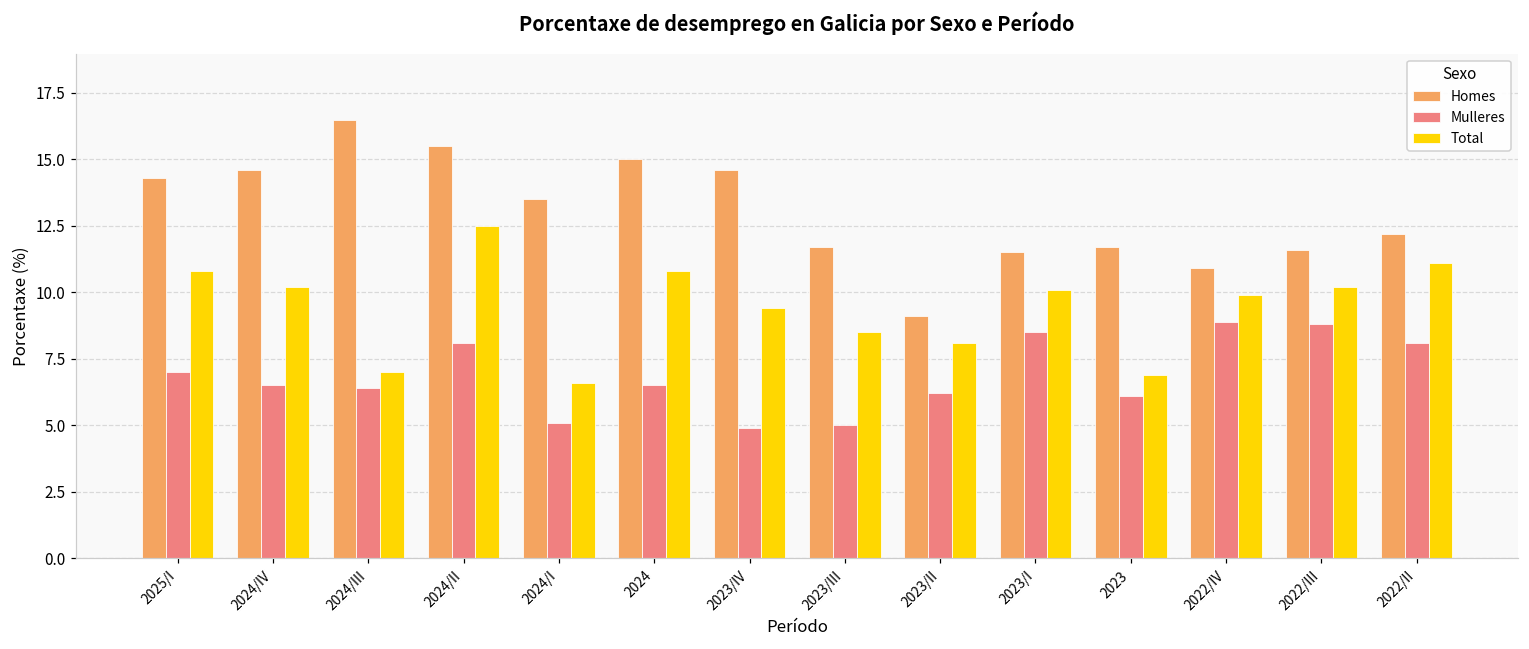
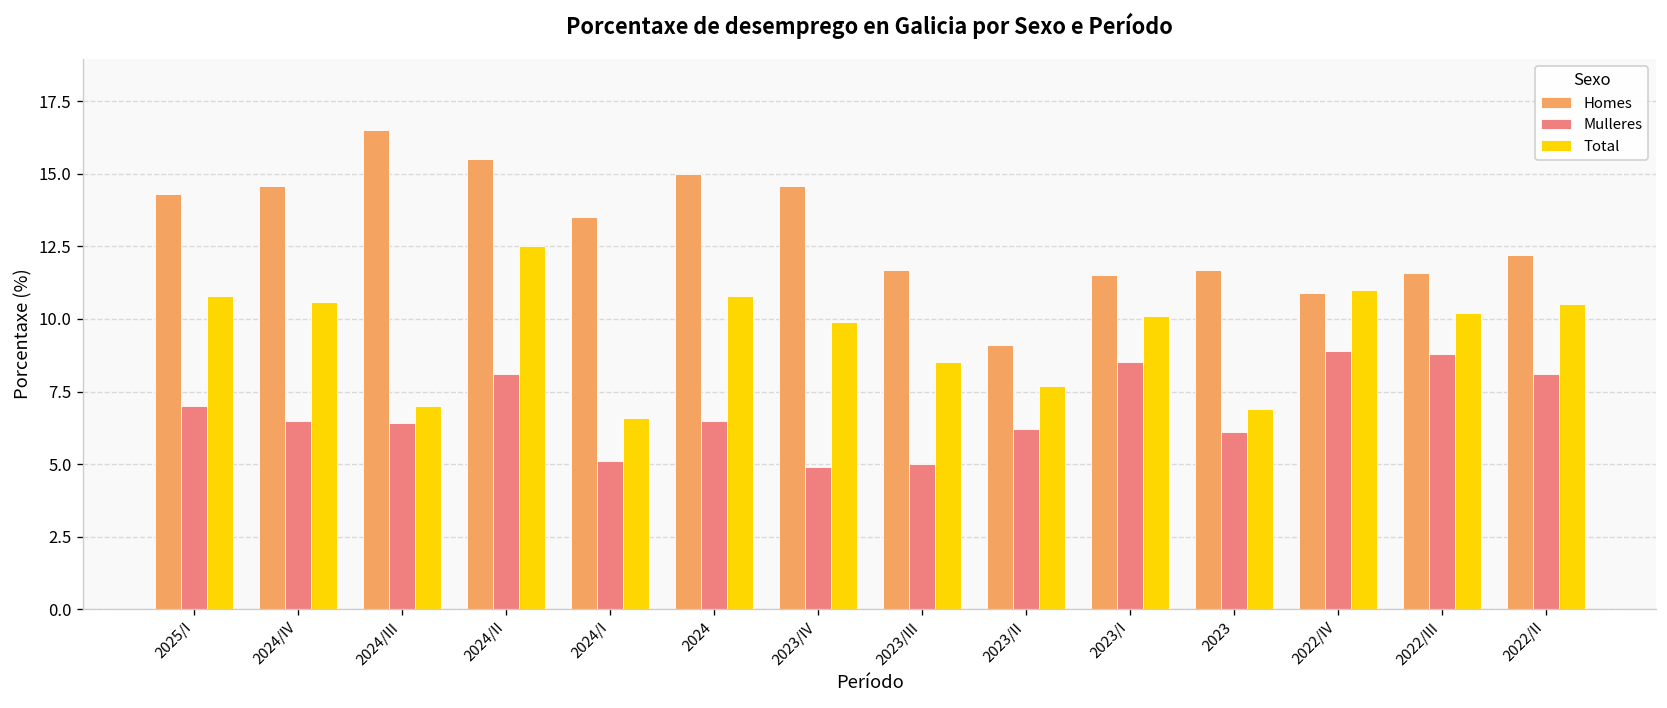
Total, 2024/IV: 10.2 -> 10.6
Total, 2023/IV: 9.4 -> 9.9
Total, 2023/II: 8.1 -> 7.7
Total, 2022/IV: 9.9 -> 11.0
Total, 2022/II: 11.1 -> 10.5
